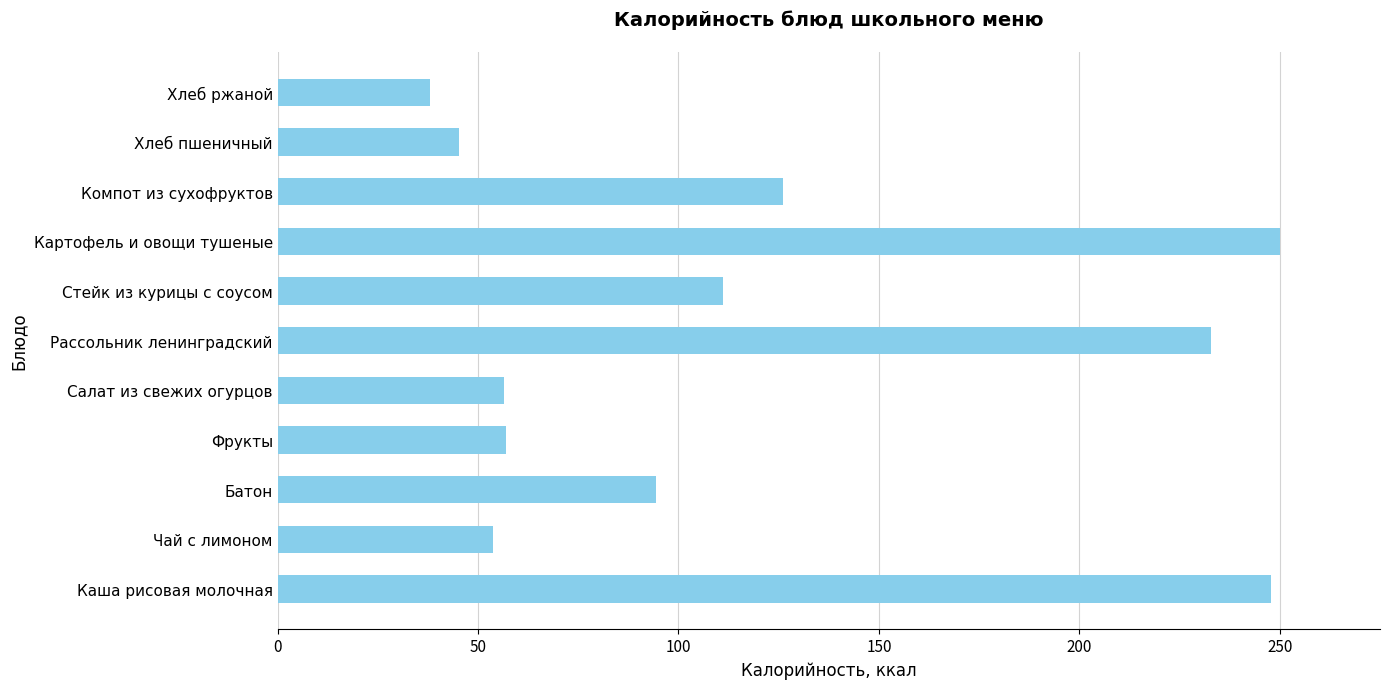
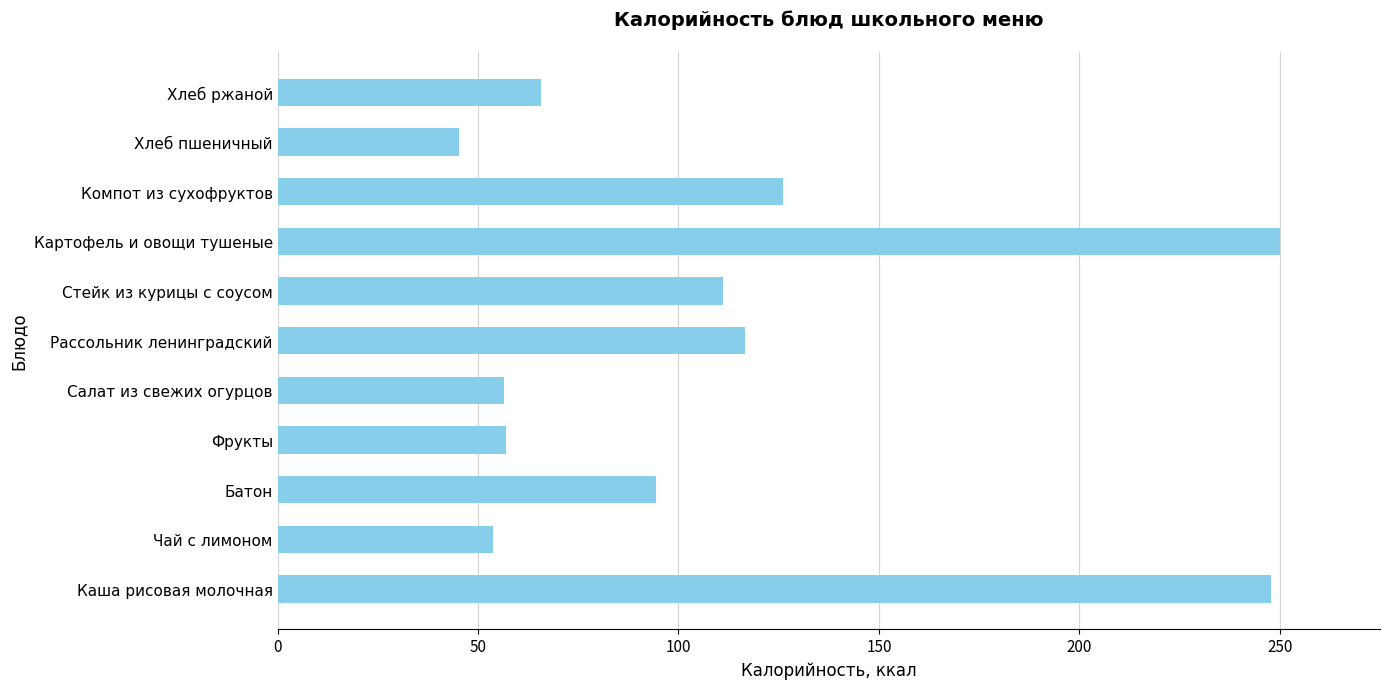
Хлеб ржаной: 38 -> 66
Рассольник ленинградский: 233 -> 117
